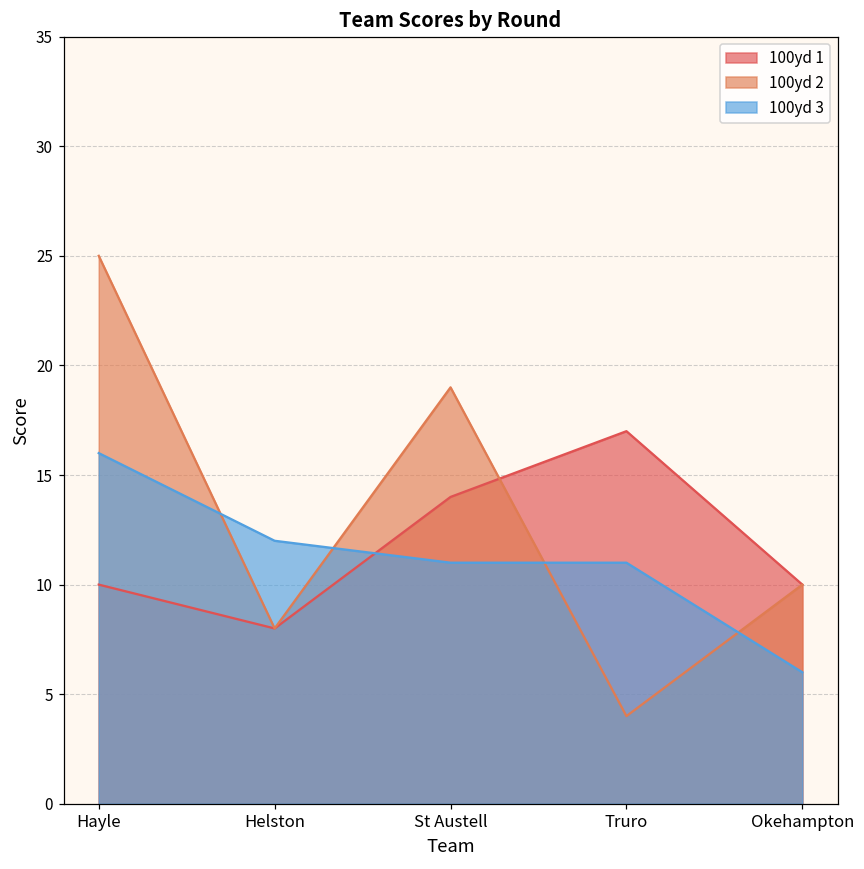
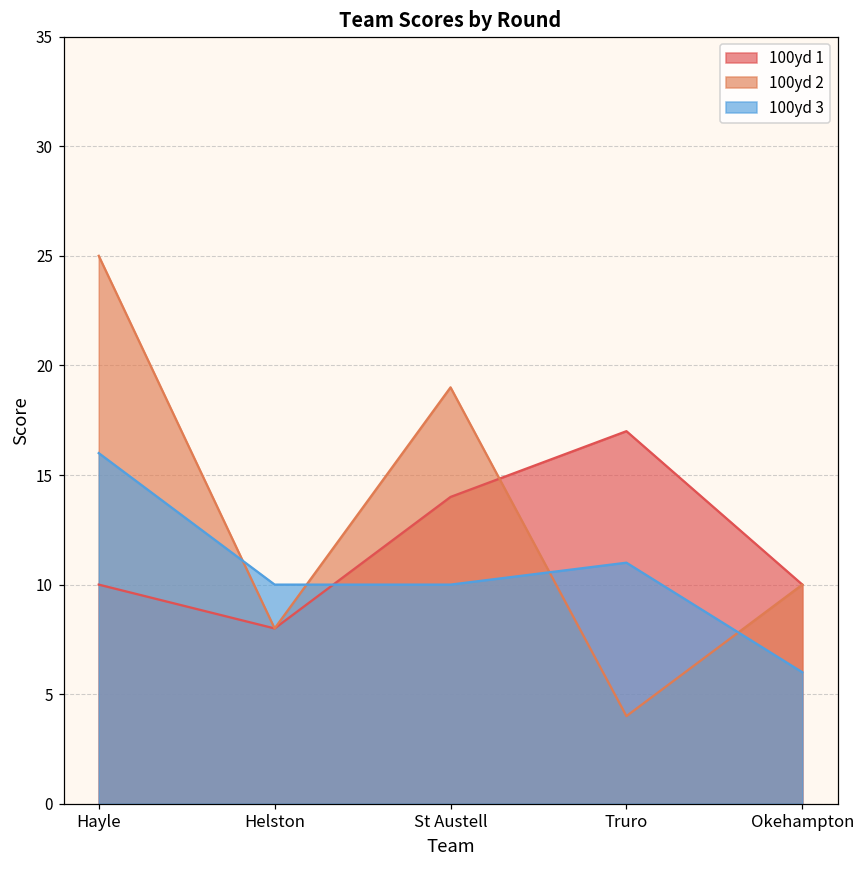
100yd 3, Helston: 12 -> 10
100yd 3, St Austell: 11 -> 10
